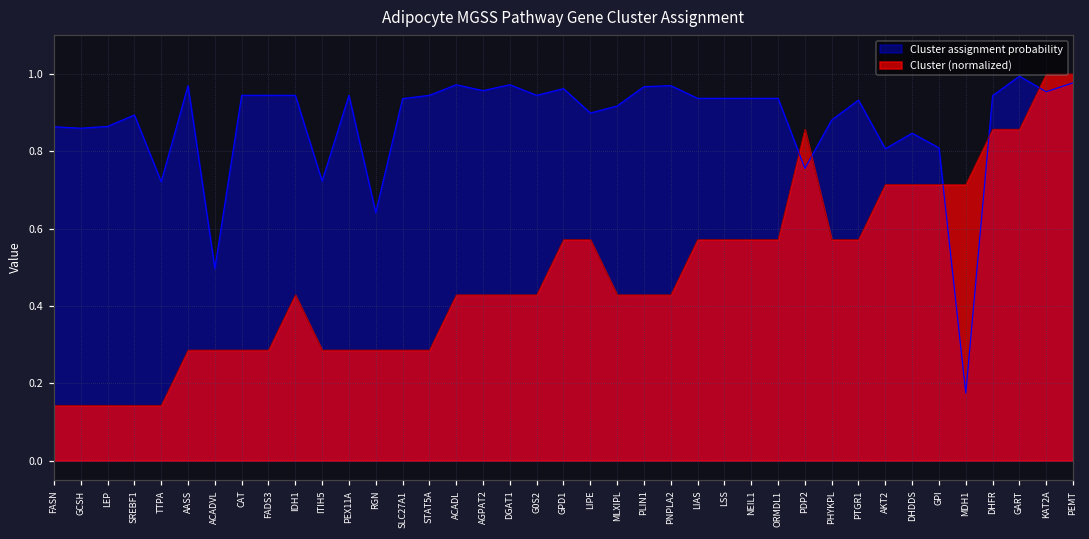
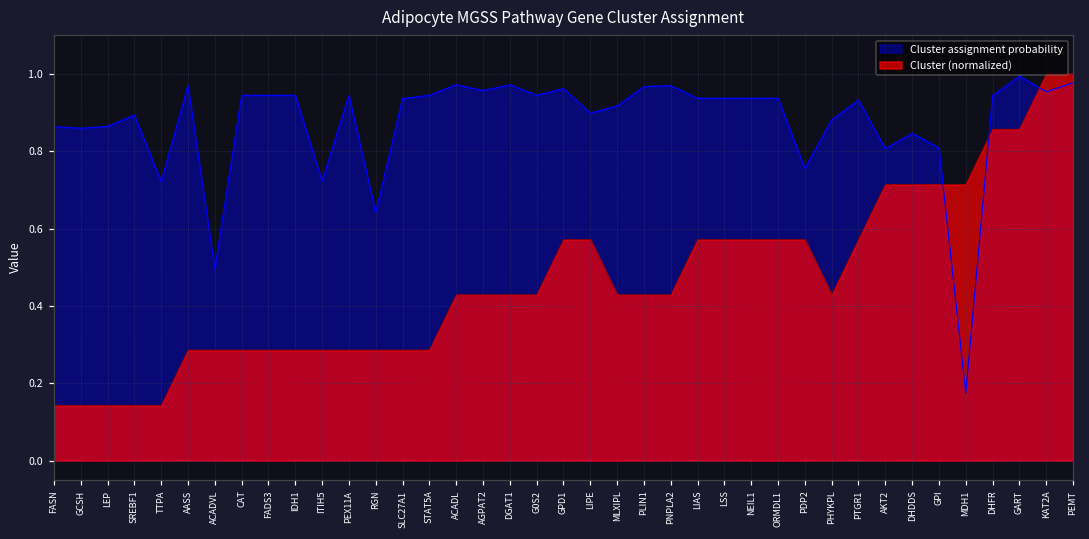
Cluster (normalized), IDH1: 0.43 -> 0.29
Cluster (normalized), PDP2: 0.86 -> 0.57
Cluster (normalized), PHYKPL: 0.57 -> 0.43
